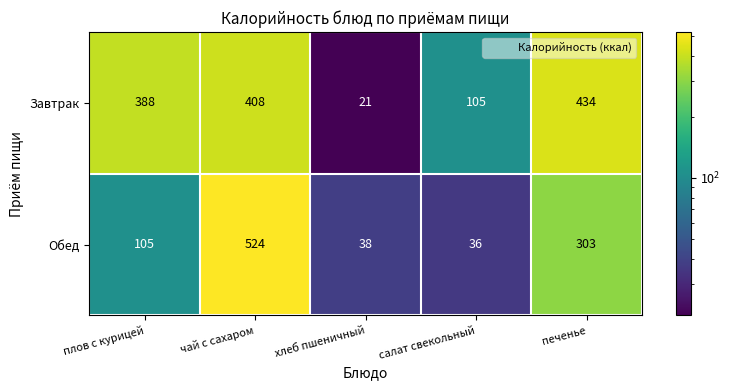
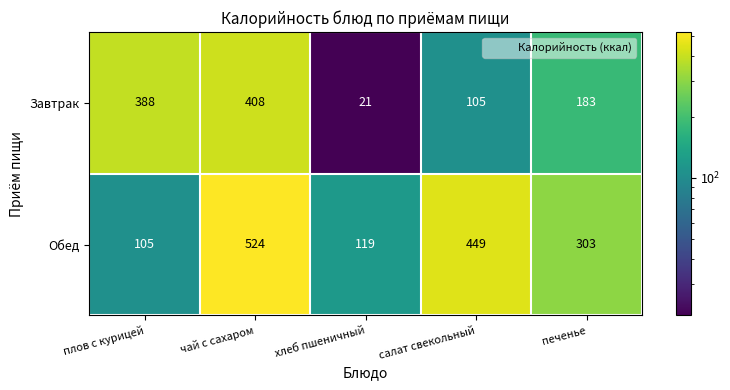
Завтрак, печенье: 434 -> 183
Обед, хлеб пшеничный: 38 -> 119
Обед, салат свекольный: 36 -> 449
